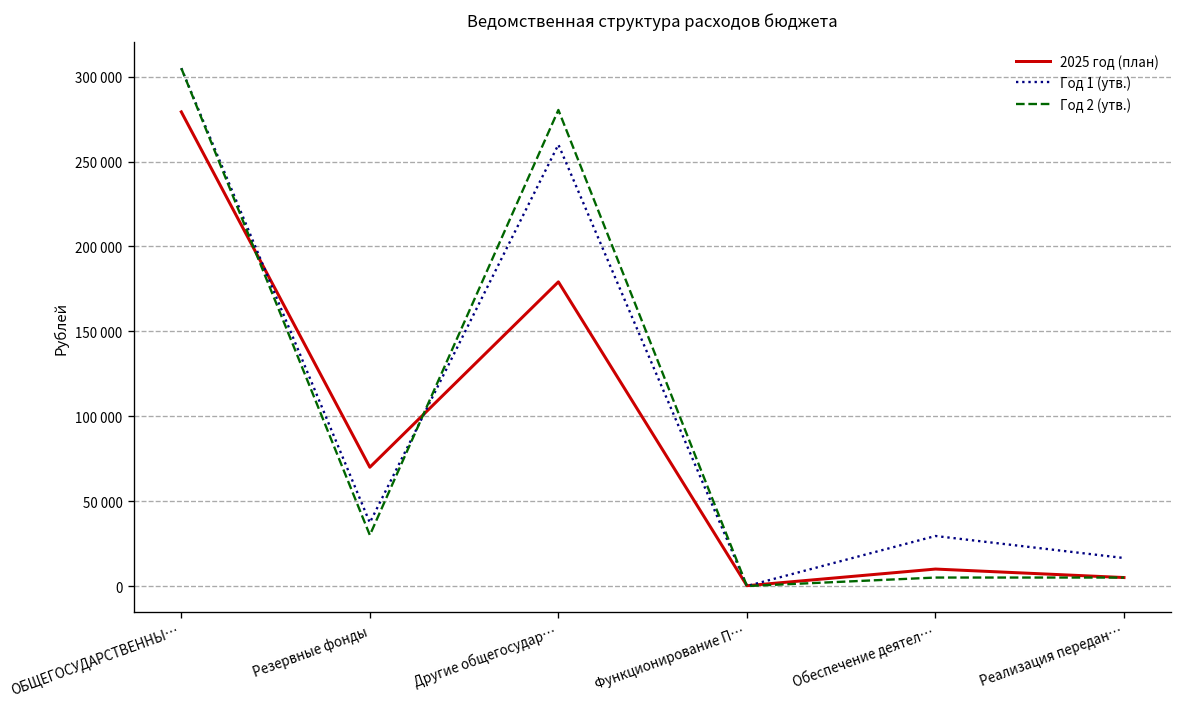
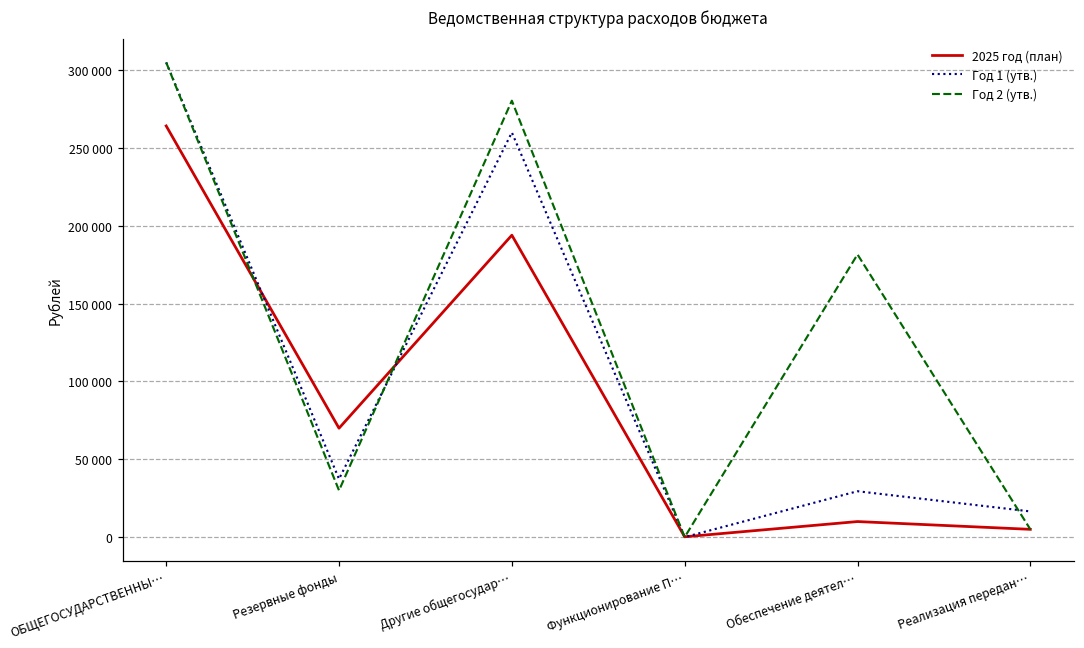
2025 год (план), ОБЩЕГОСУДАРСТВЕННЫ…: 279000 -> 264000
2025 год (план), Другие общегосудар…: 179000 -> 194000
Год 2 (утв.), Обеспечение деятел…: 5000 -> 182000
